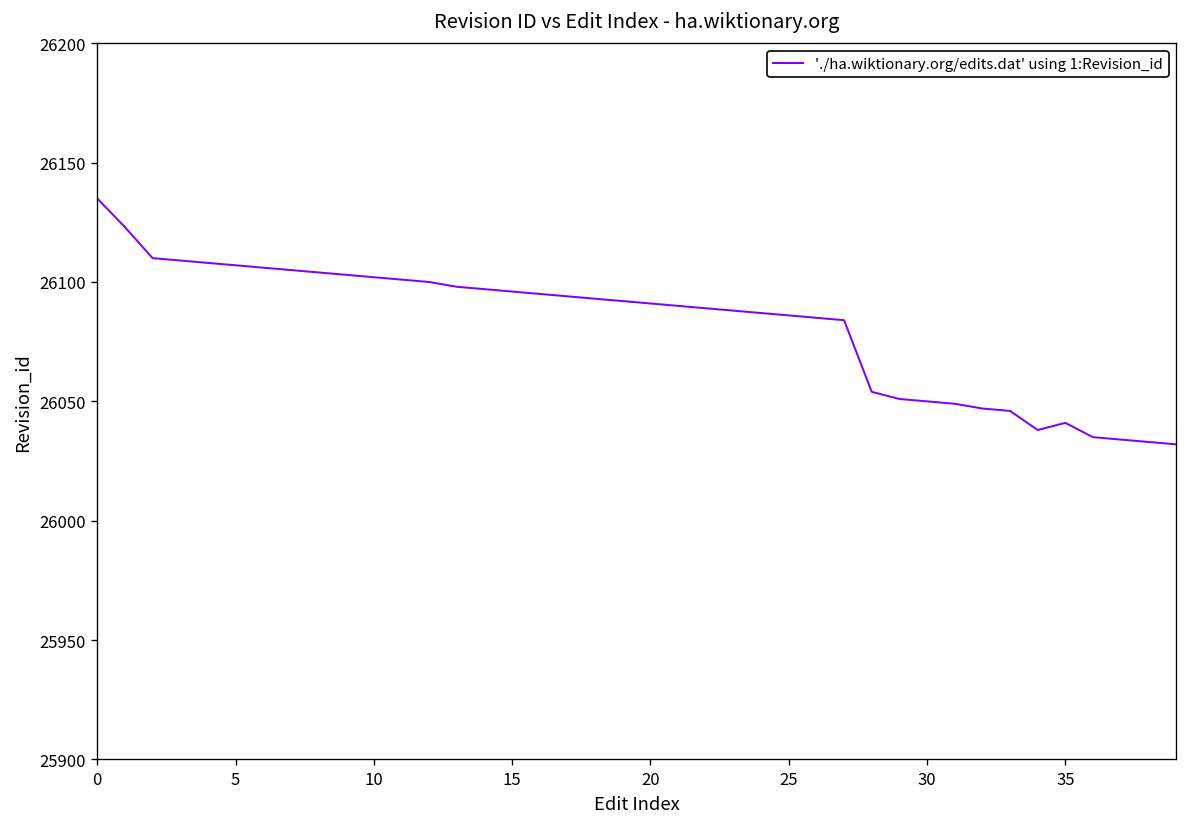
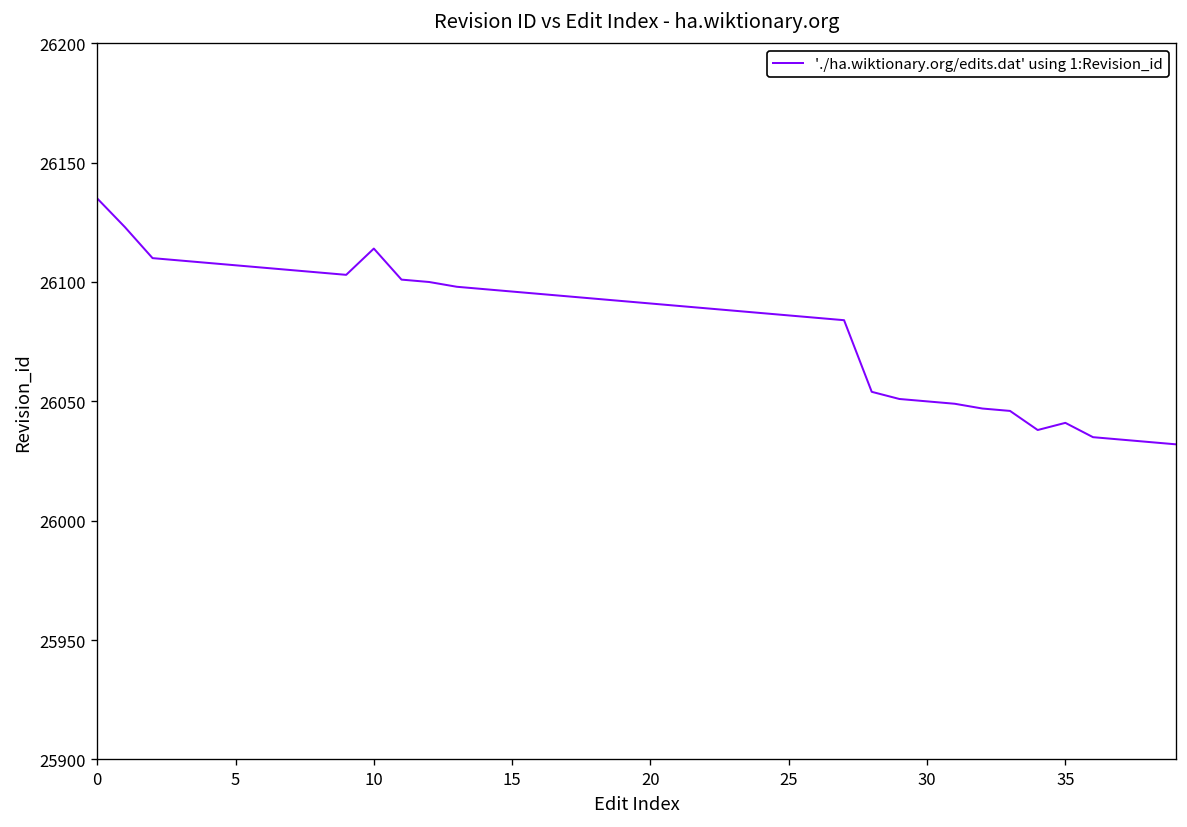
10: 26102 -> 26114
